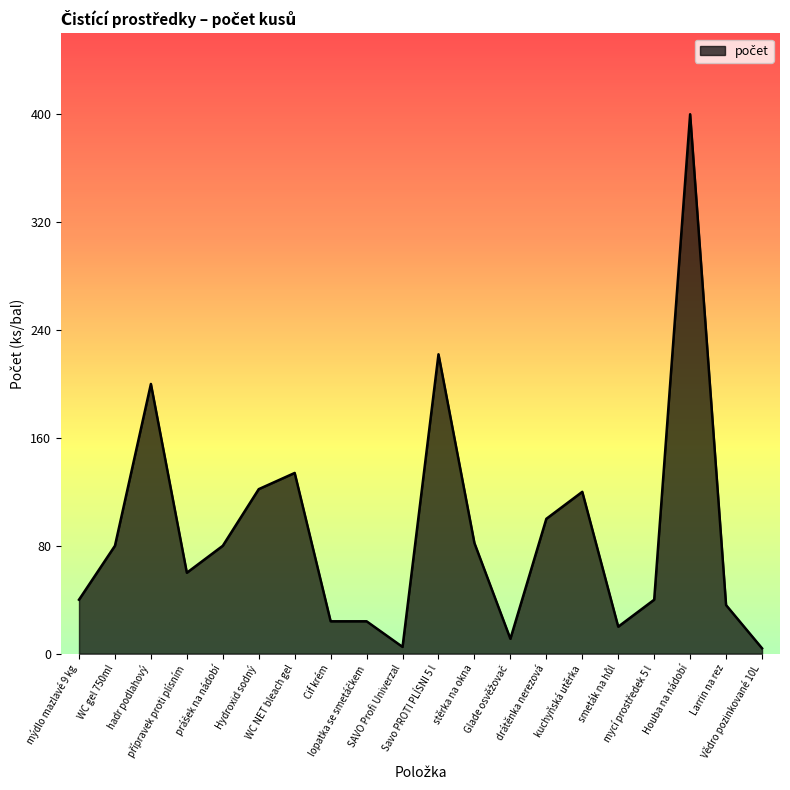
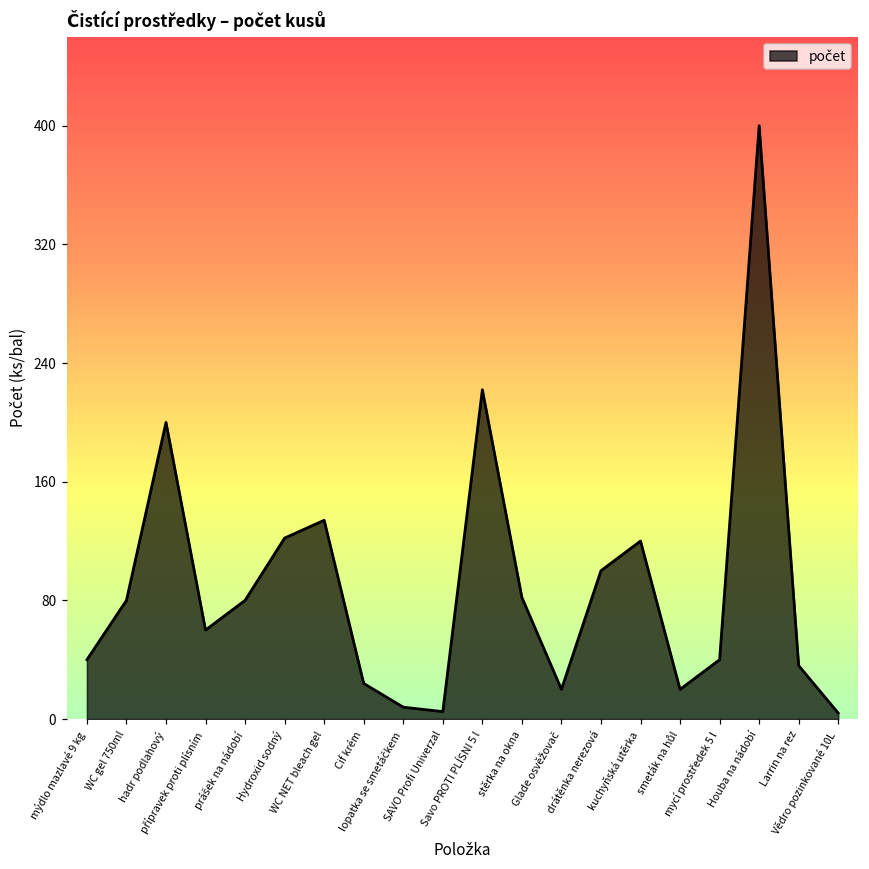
lopatka se smetáčkem: 24 -> 8
Glade osvěžovač: 11 -> 20
